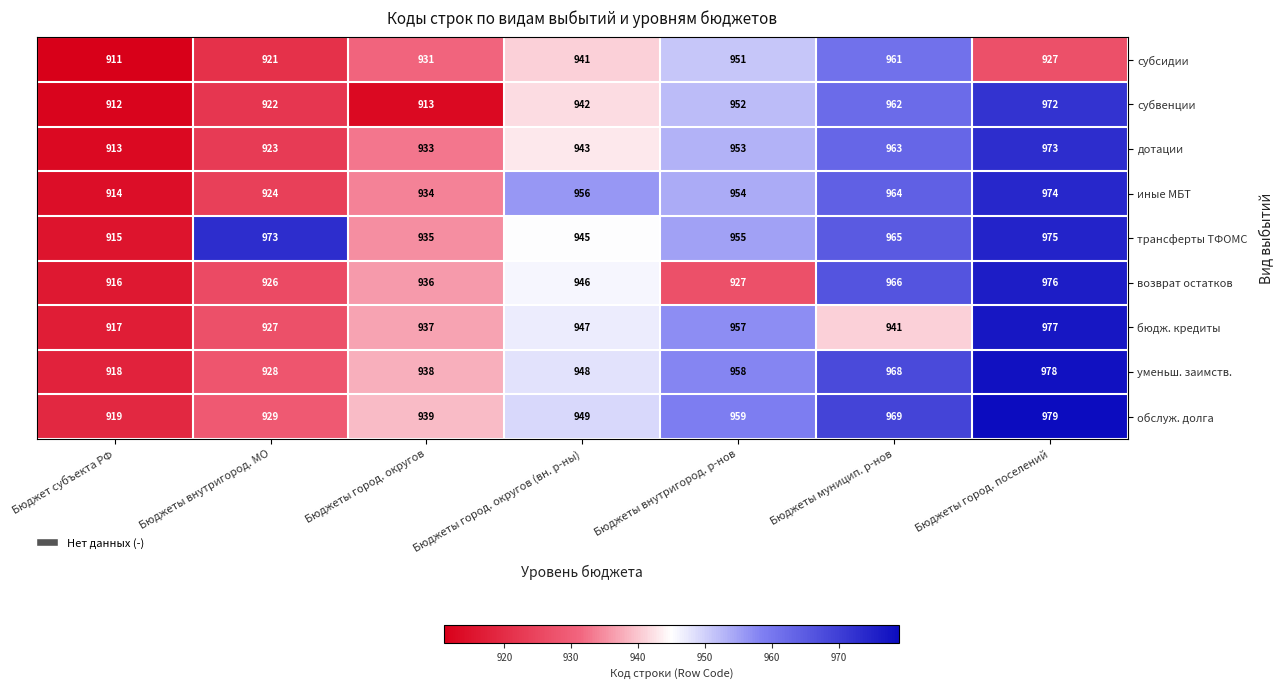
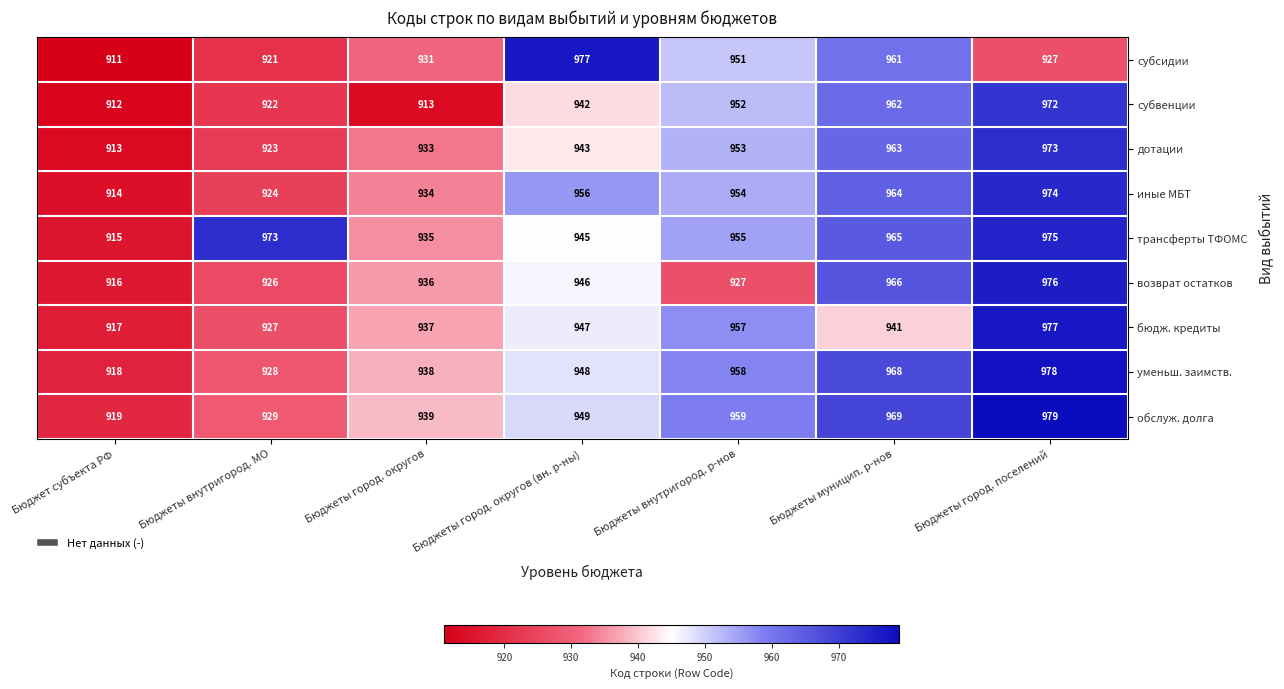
субсидии, Бюджеты город. округов (вн. р-ны): 941 -> 977
